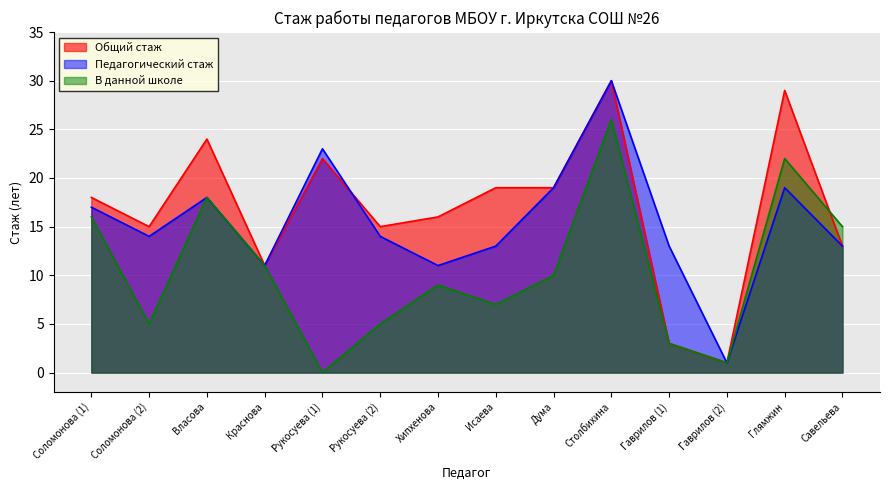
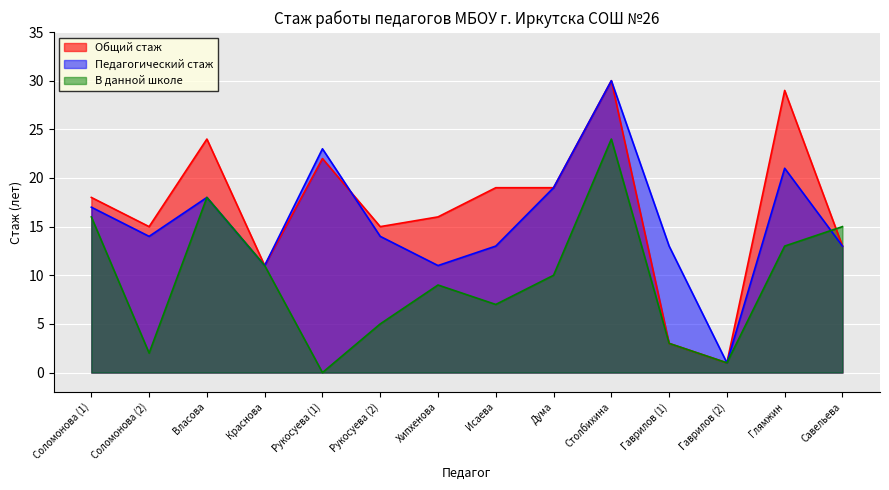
В данной школе, Соломонова (2): 5 -> 2
В данной школе, Столбихина: 26 -> 24
Педагогический стаж, Глямжин: 19 -> 21
В данной школе, Глямжин: 22 -> 13
